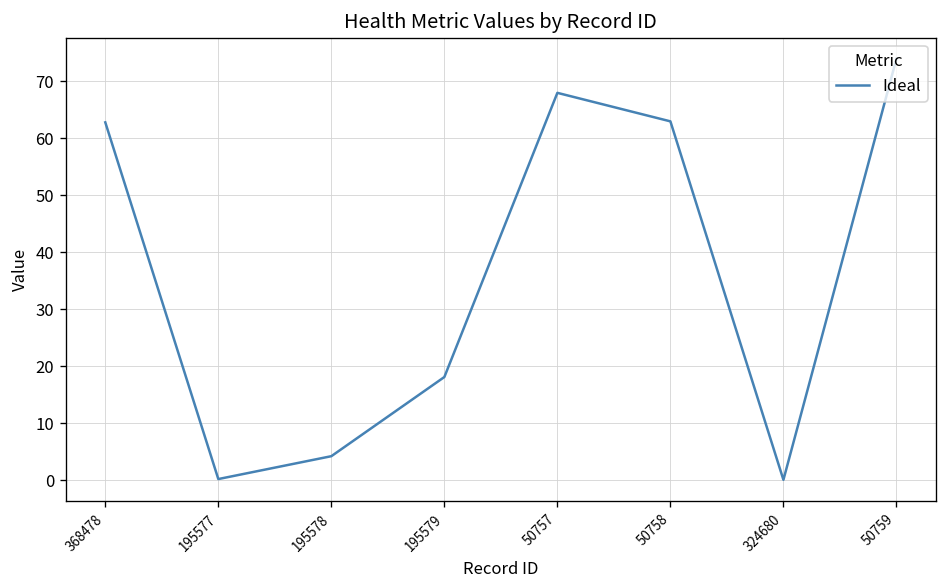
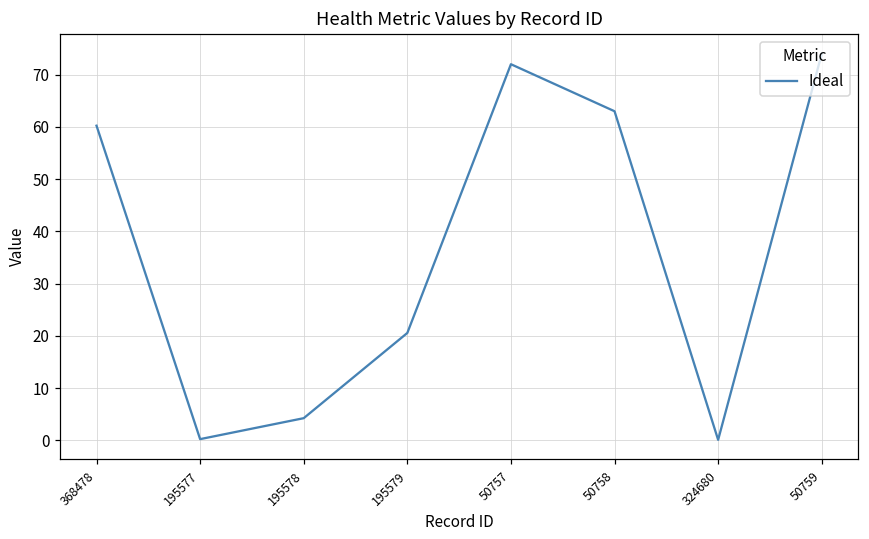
368478: 63 -> 60
195579: 18 -> 21
50757: 68 -> 72
